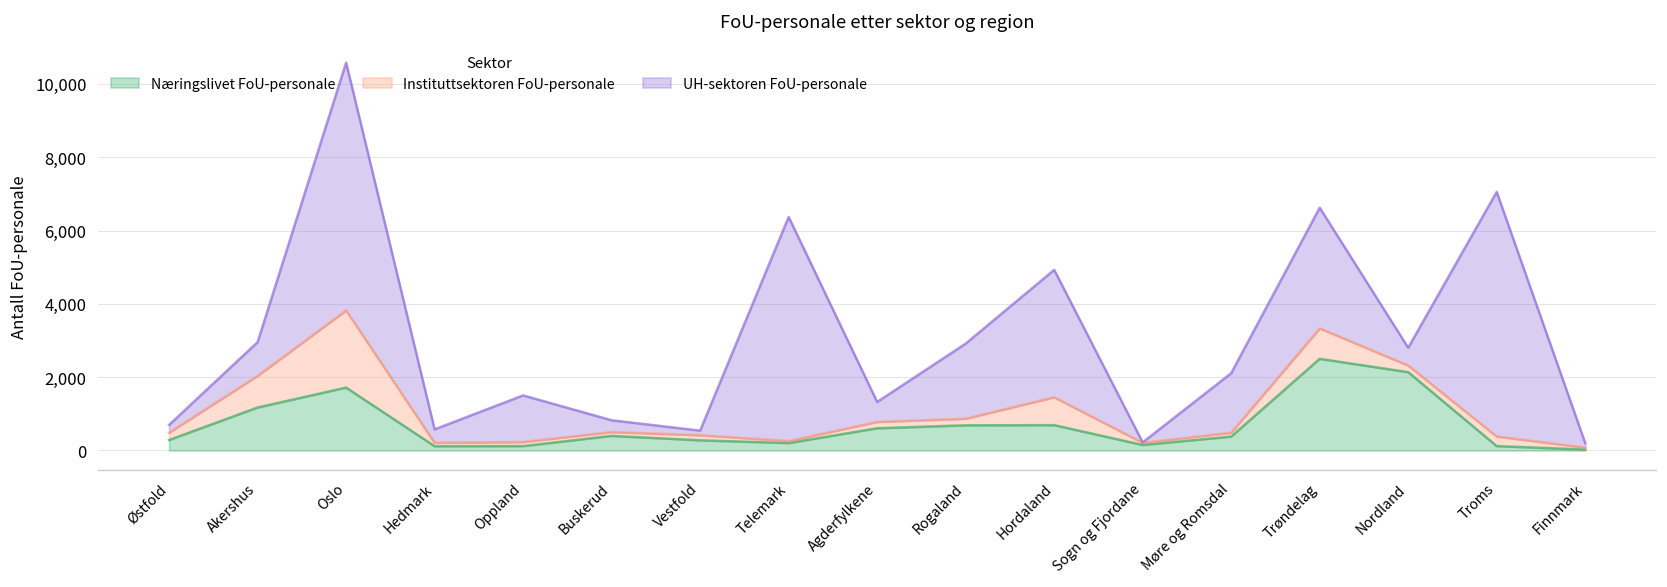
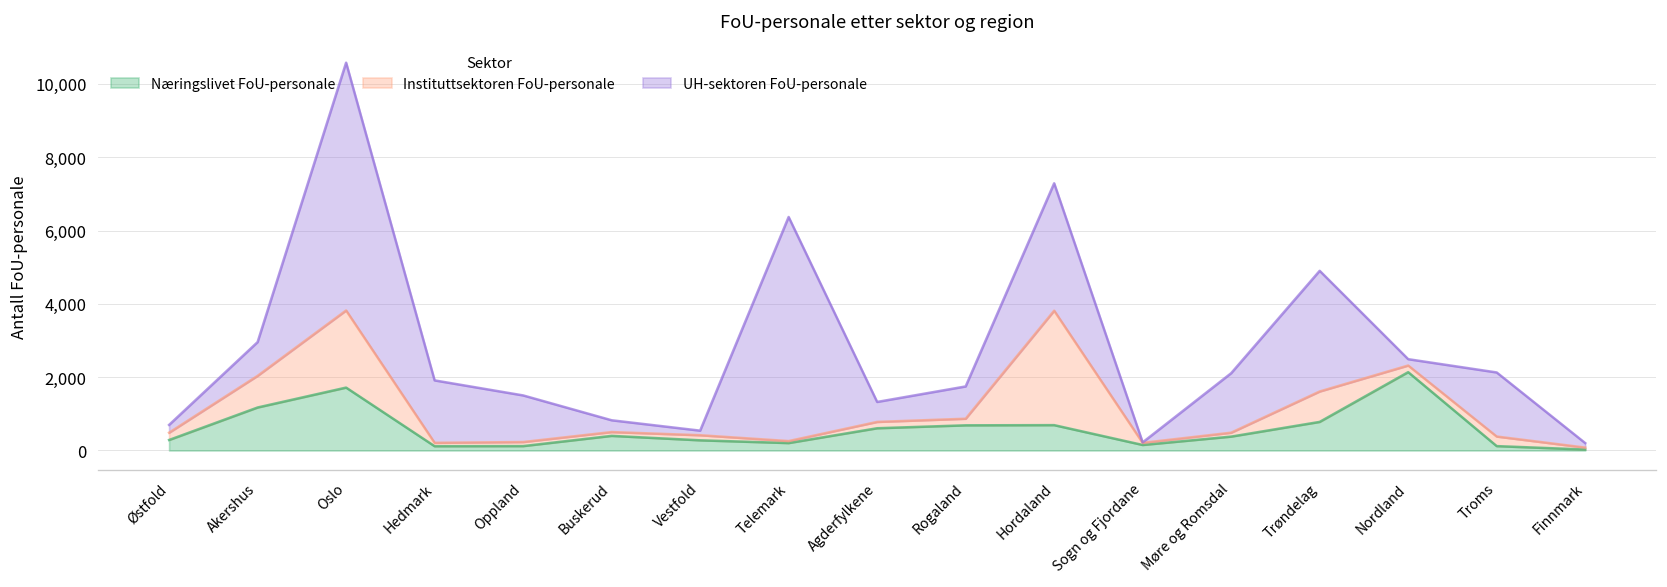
UH-sektoren FoU-personale, Hedmark: 400 -> 1,700
UH-sektoren FoU-personale, Rogaland: 2,000 -> 900
Instituttsektoren FoU-personale, Hordaland: 800 -> 3,100
Næringslivet FoU-personale, Trøndelag: 2,500 -> 800
UH-sektoren FoU-personale, Nordland: 500 -> 200
UH-sektoren FoU-personale, Troms: 6,700 -> 1,700
